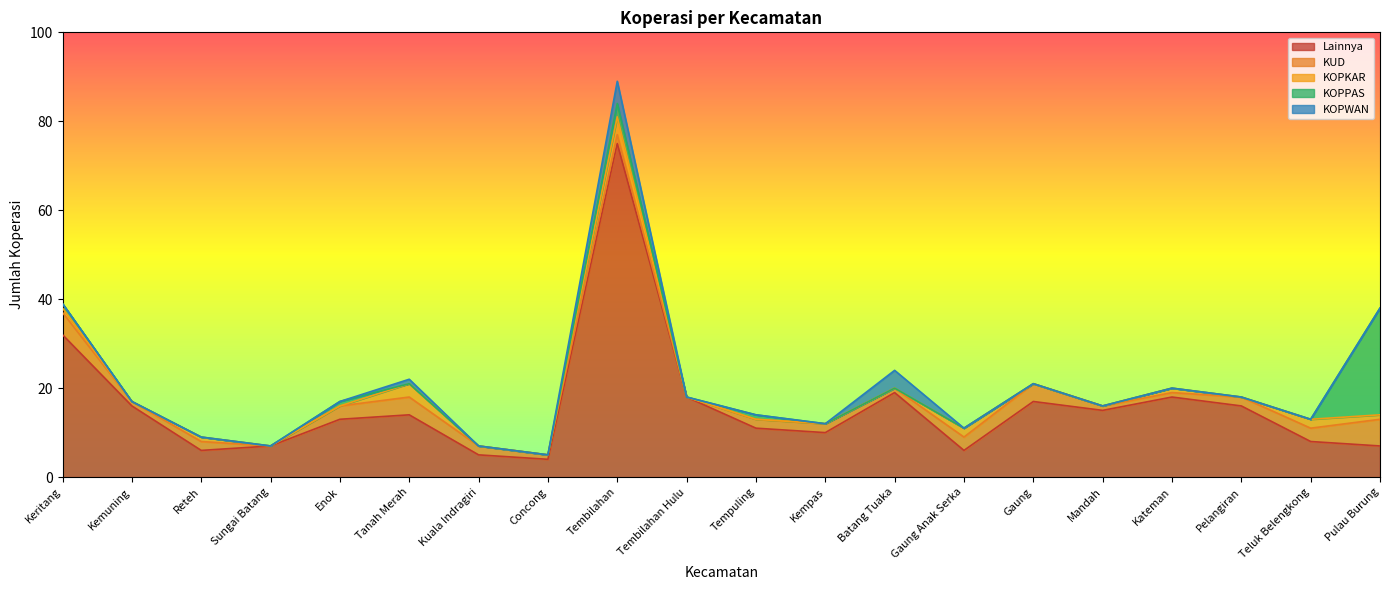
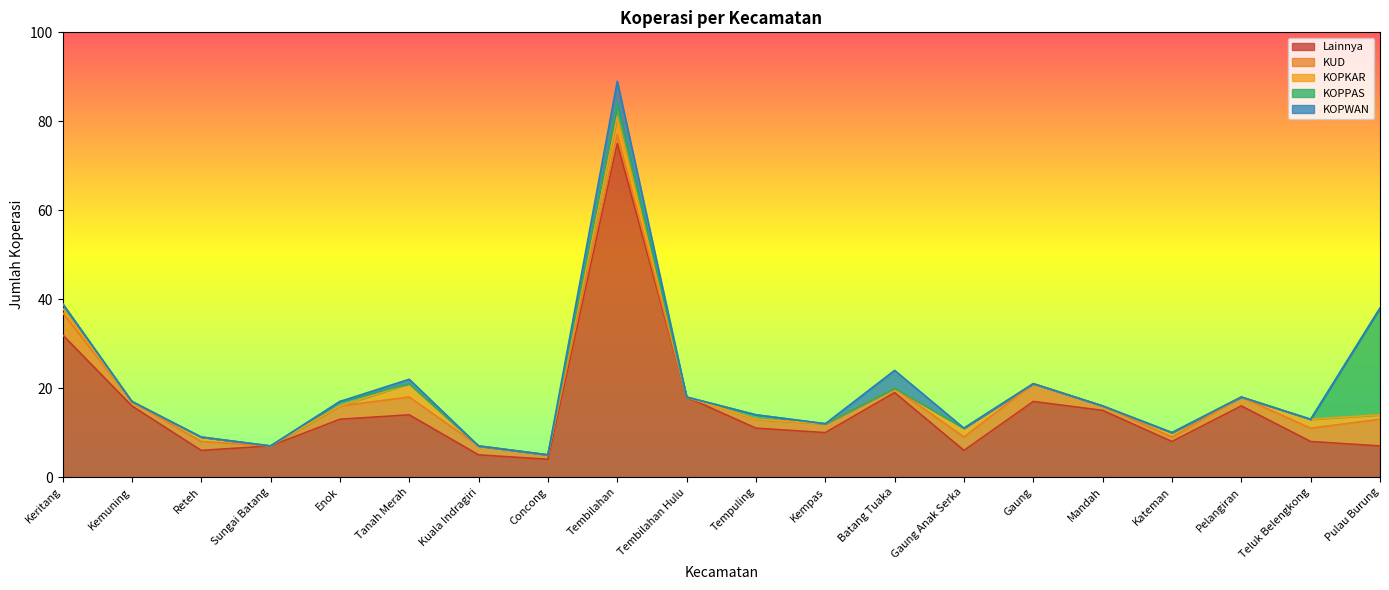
Lainnya, Kateman: 18 -> 8
